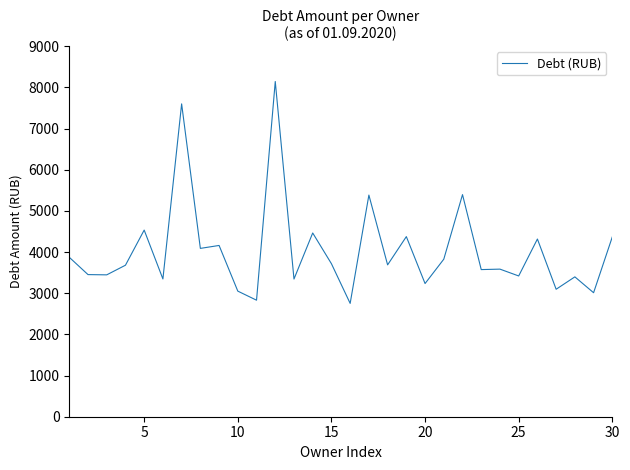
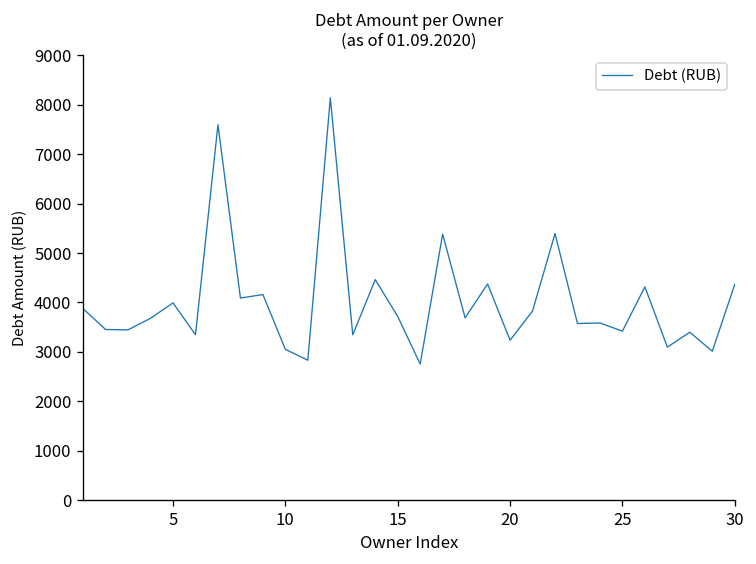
5: 4500 -> 4000
